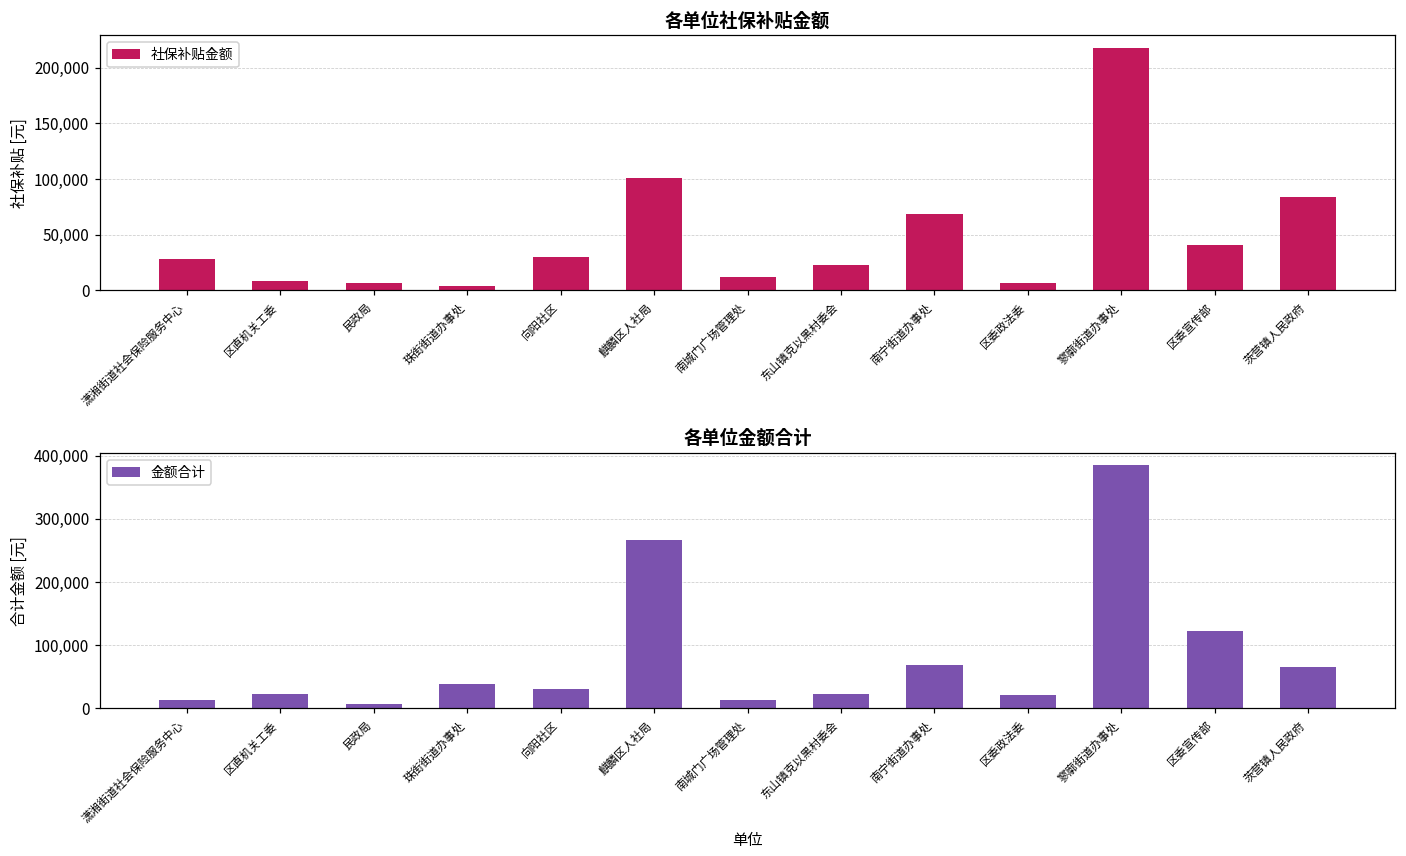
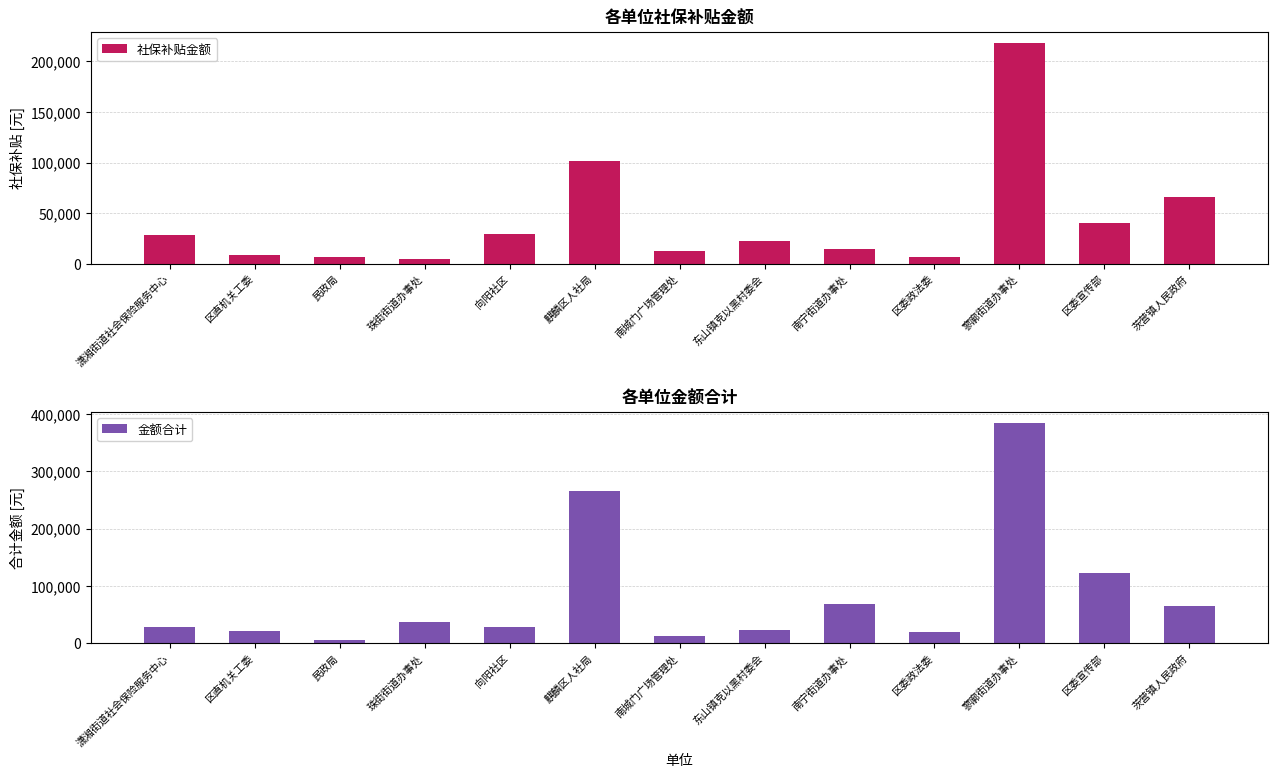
各单位社保补贴金额, 南宁街道办事处: 69,000 -> 15,000
各单位社保补贴金额, 茨营镇人民政府: 84,000 -> 66,000
各单位金额合计, 潇湘街道社会保险服务中心: 10,000 -> 30,000
